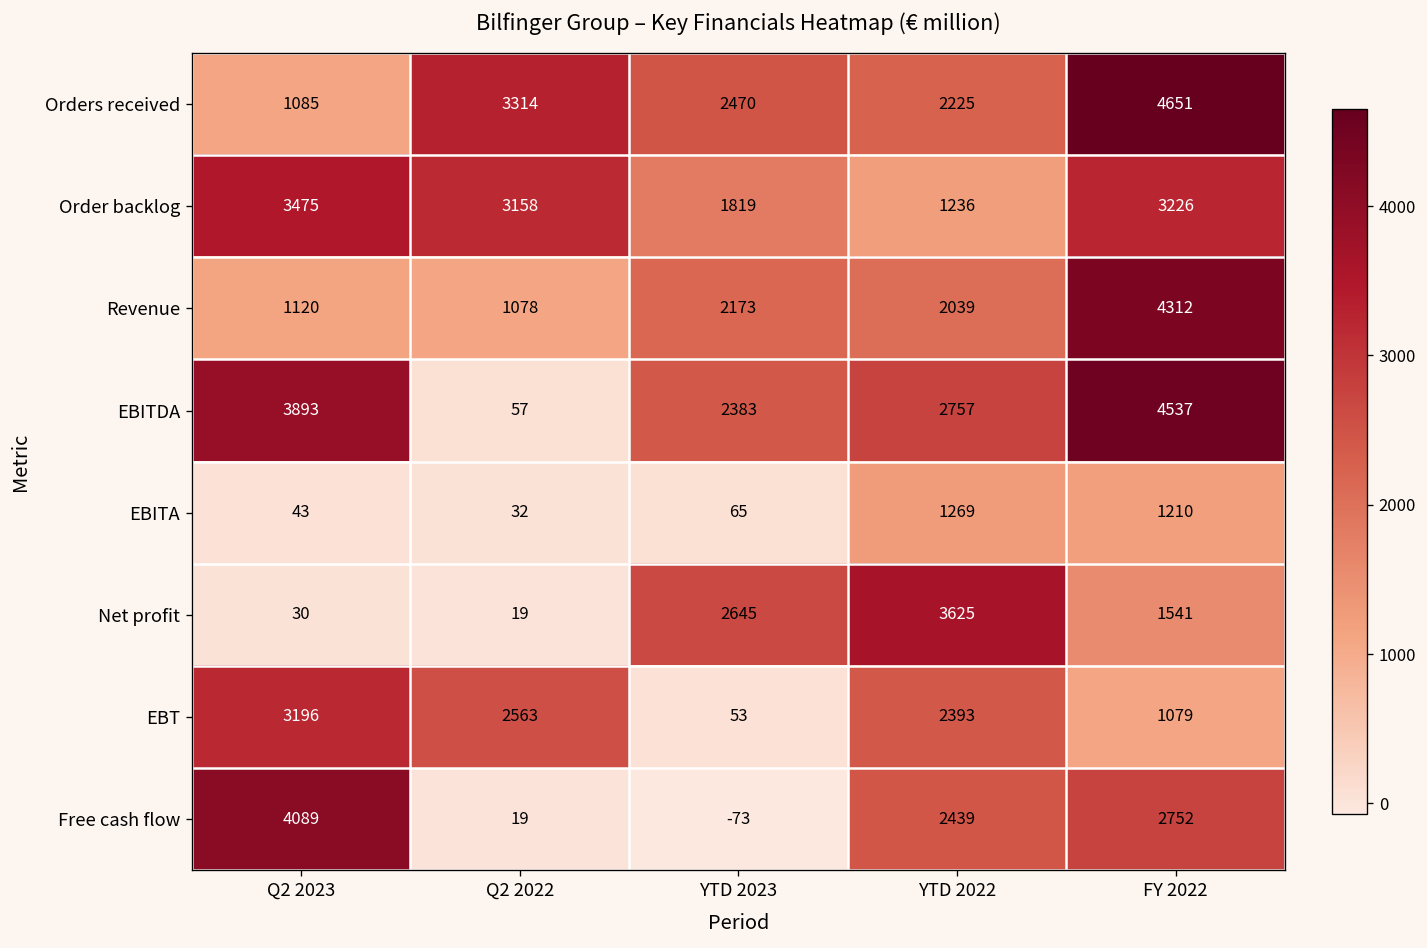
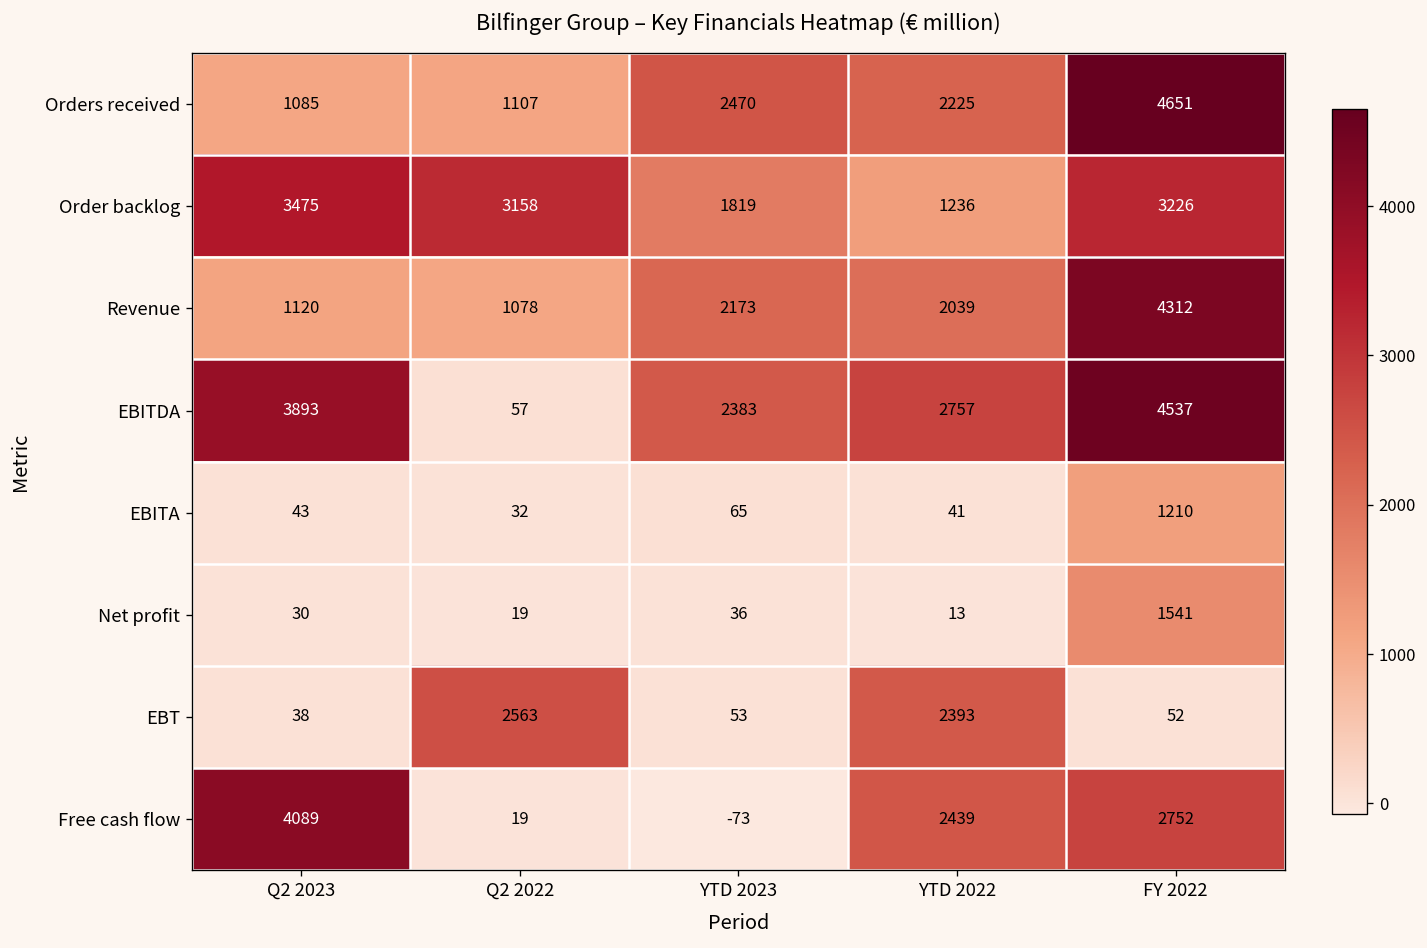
Orders received, Q2 2022: 3314 -> 1107
EBITA, YTD 2022: 1269 -> 41
Net profit, YTD 2023: 2645 -> 36
Net profit, YTD 2022: 3625 -> 13
EBT, Q2 2023: 3196 -> 38
EBT, FY 2022: 1079 -> 52
